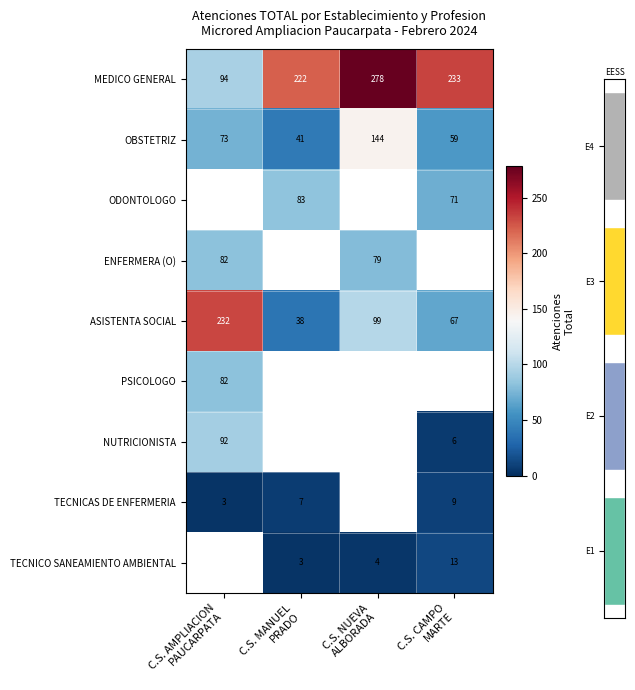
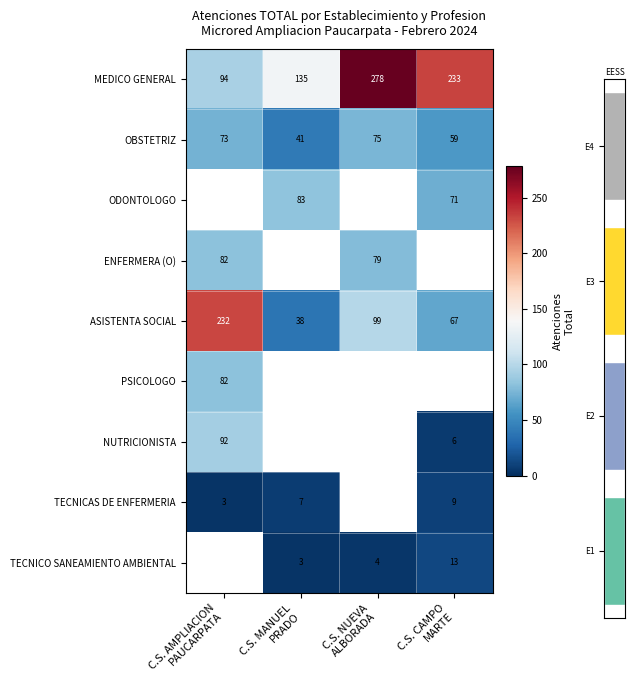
Atenciones TOTAL por Establecimiento y Profesion Microred Ampliacion Paucarpata - Febrero 2024, MEDICO GENERAL, C.S. MANUEL PRADO: 222 -> 135
Atenciones TOTAL por Establecimiento y Profesion Microred Ampliacion Paucarpata - Febrero 2024, OBSTETRIZ, C.S. NUEVA ALBORADA: 144 -> 75
